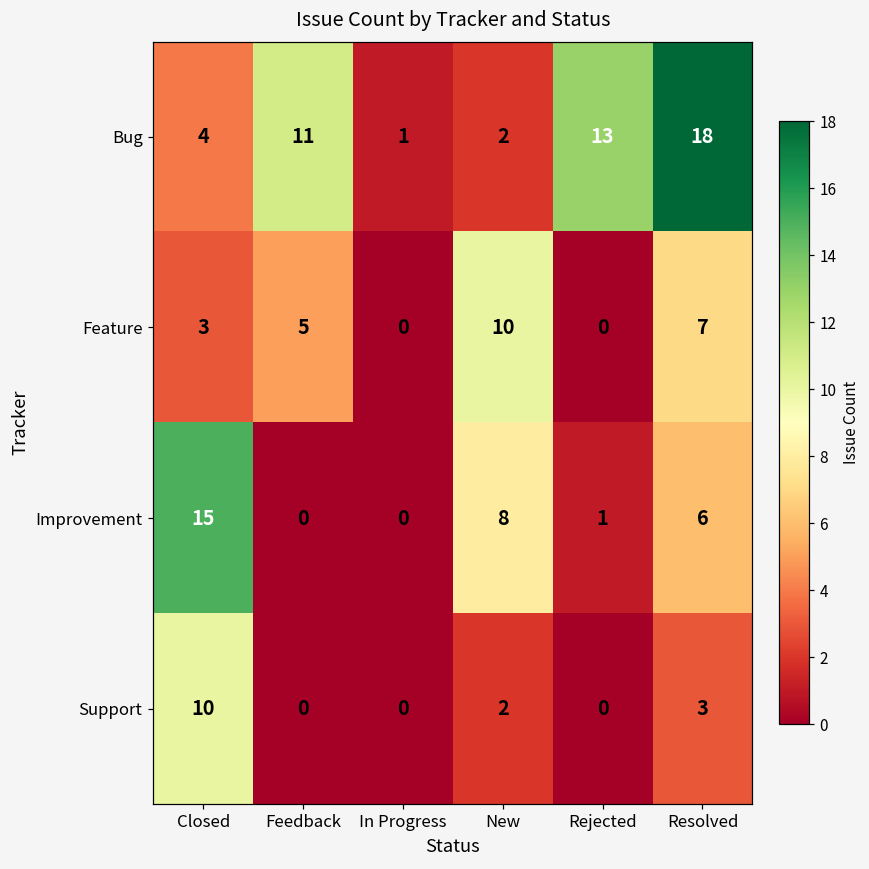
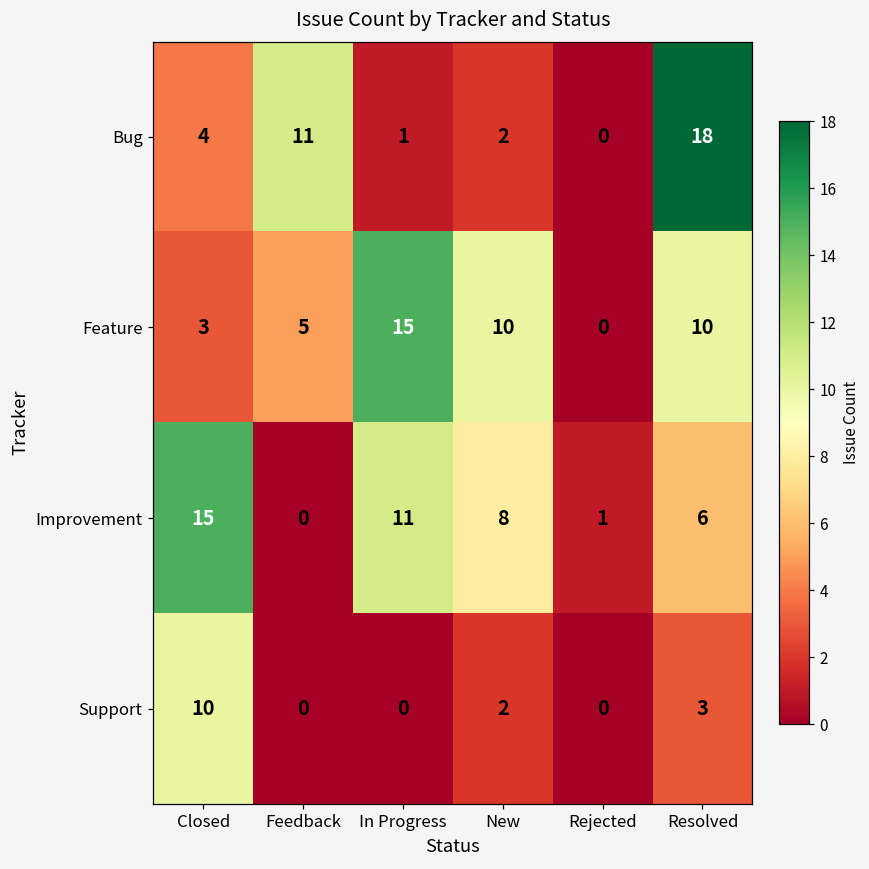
Bug, Rejected: 13 -> 0
Feature, In Progress: 0 -> 15
Feature, Resolved: 7 -> 10
Improvement, In Progress: 0 -> 11
